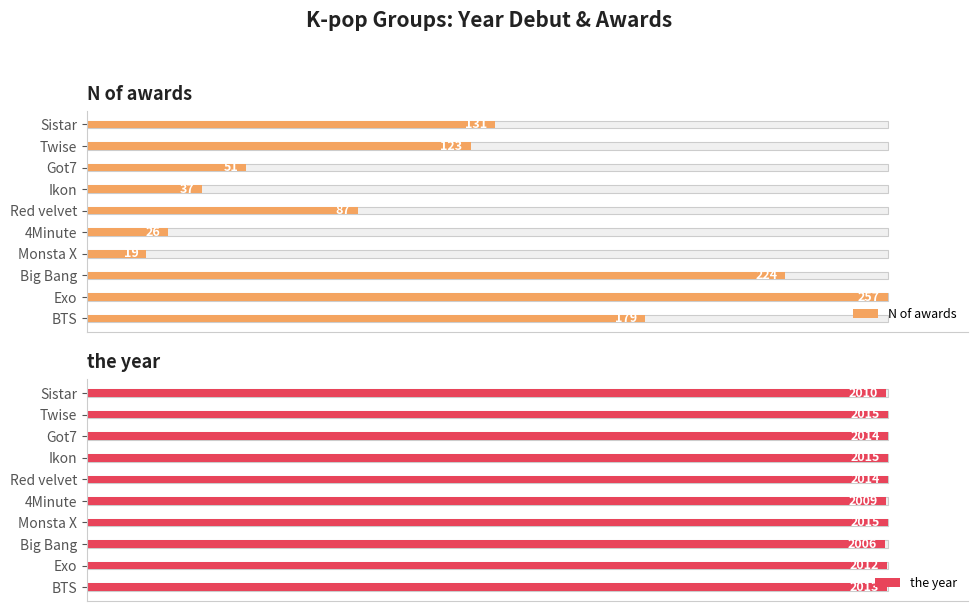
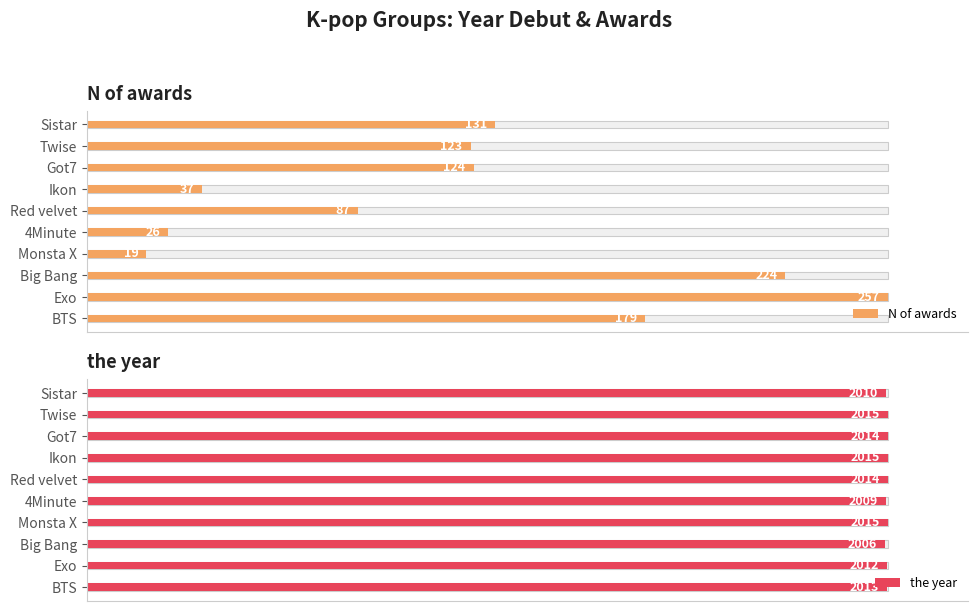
N of awards, N of awards, Got7: 51 -> 124
